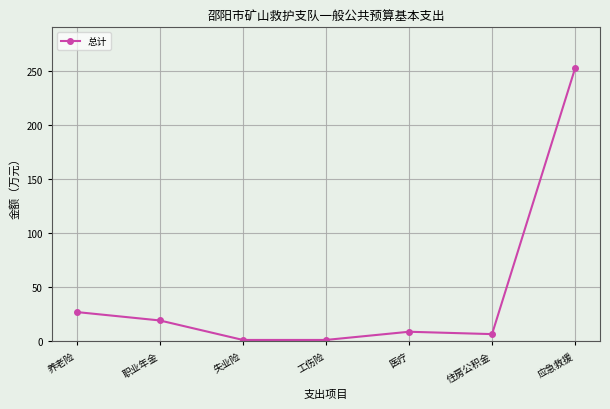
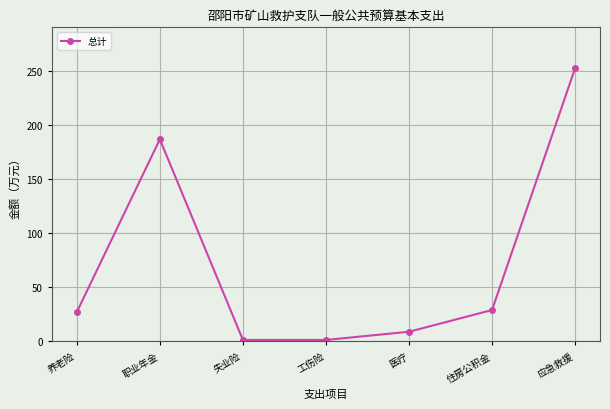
职业年金: 19 -> 187
住房公积金: 7 -> 29
